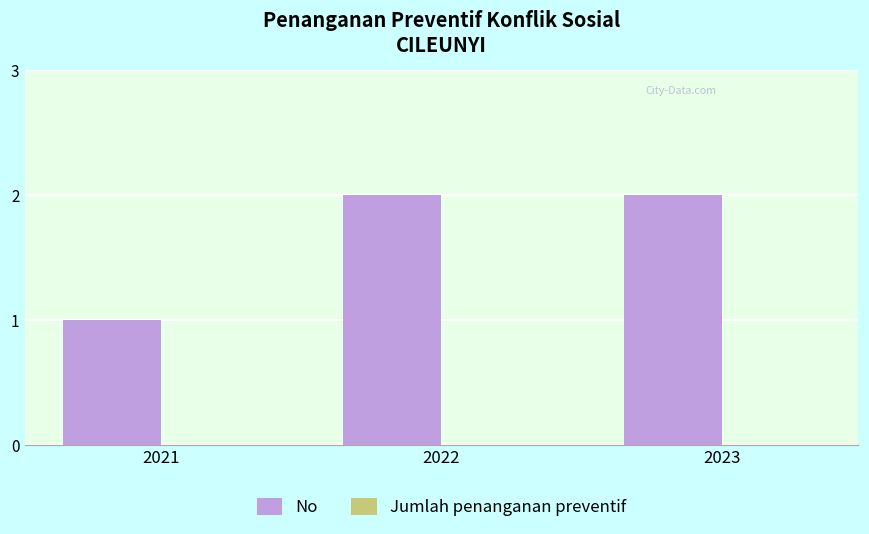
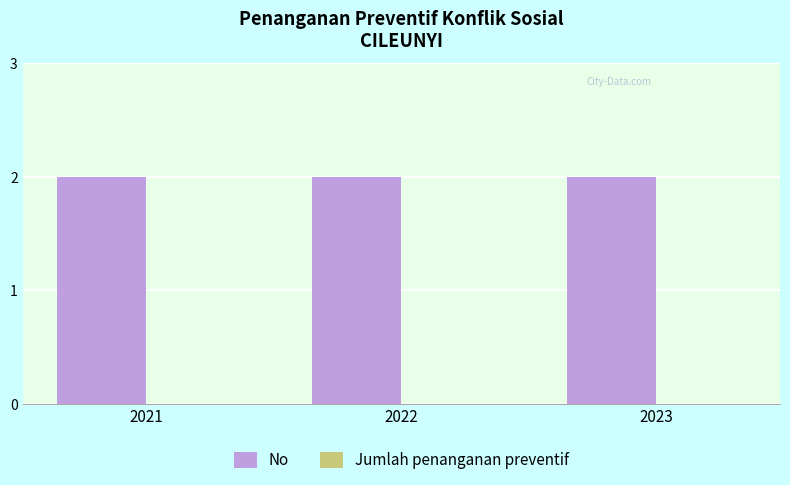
No, 2021: 1 -> 2
